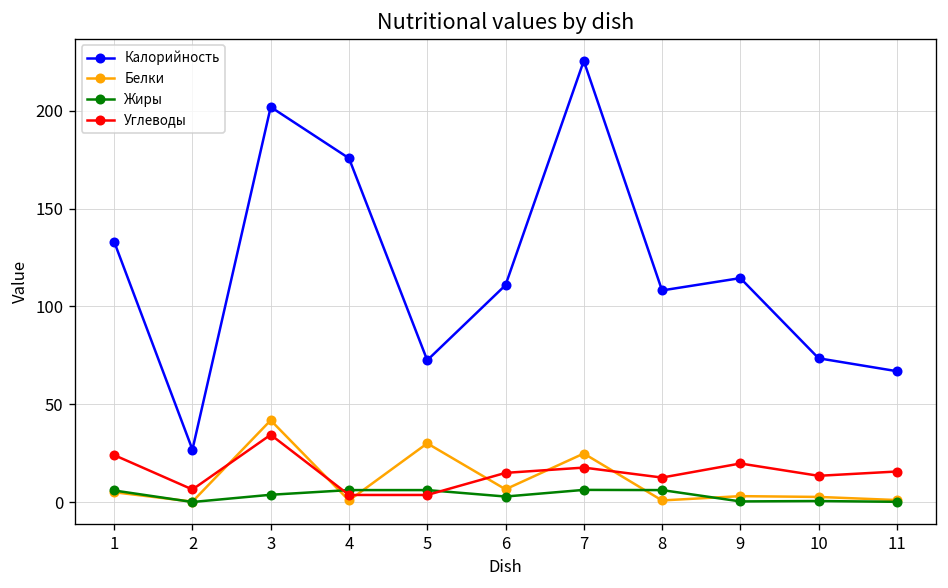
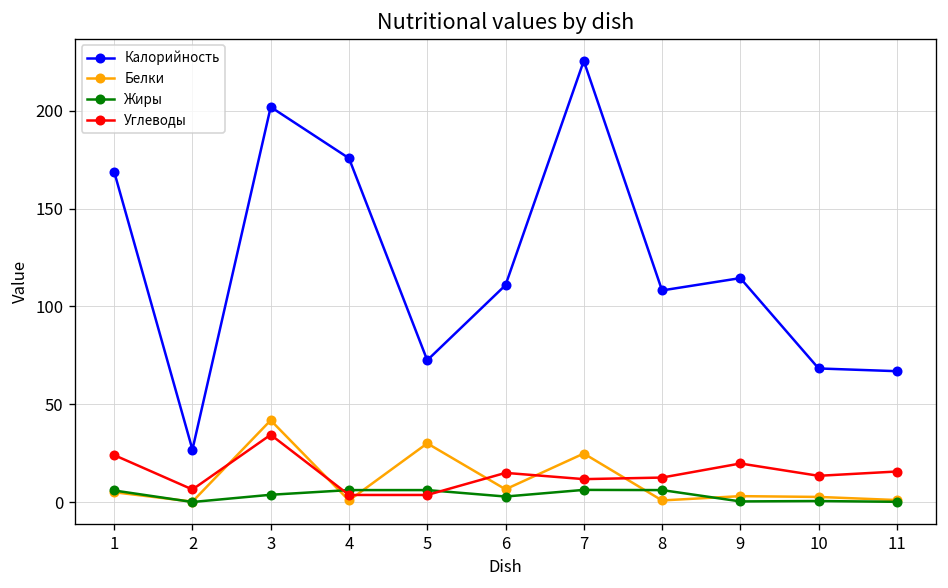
Калорийность, 1: 133 -> 169
Углеводы, 7: 18 -> 12
Калорийность, 10: 74 -> 68
